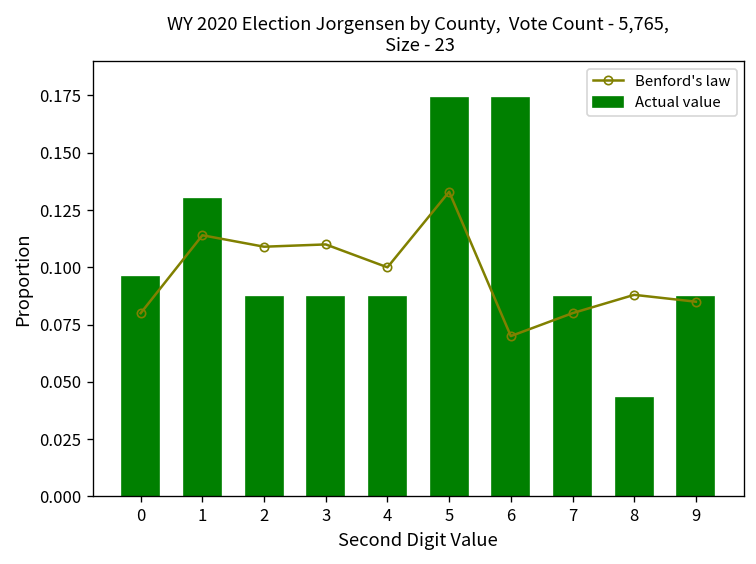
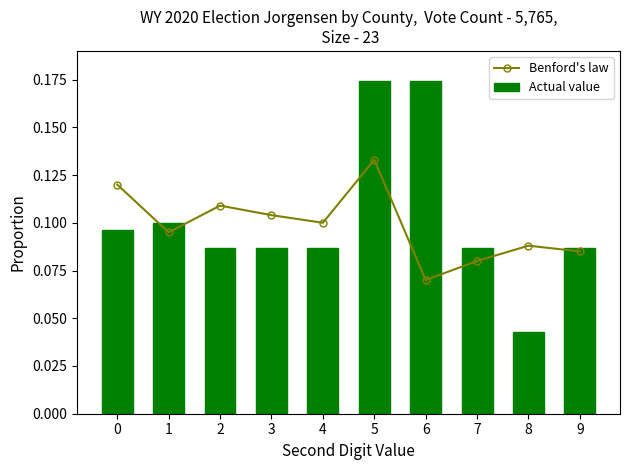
Benford's law, 0: 0.08 -> 0.12
Actual value, 1: 0.13 -> 0.10
Benford's law, 1: 0.114 -> 0.095
Benford's law, 3: 0.110 -> 0.104
